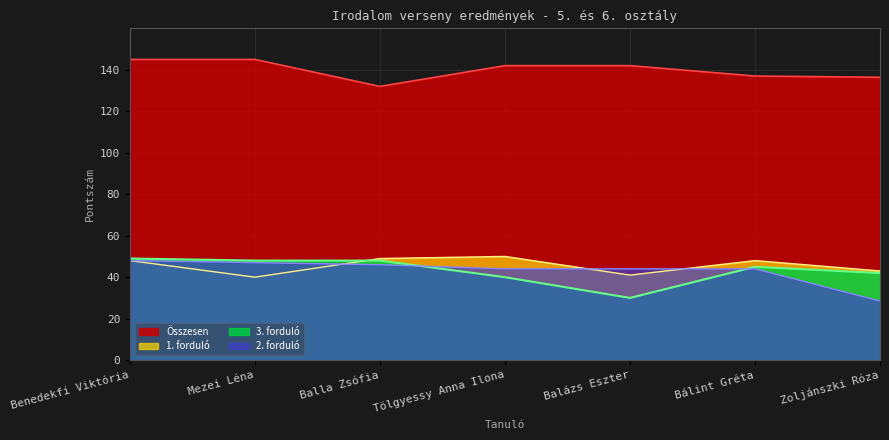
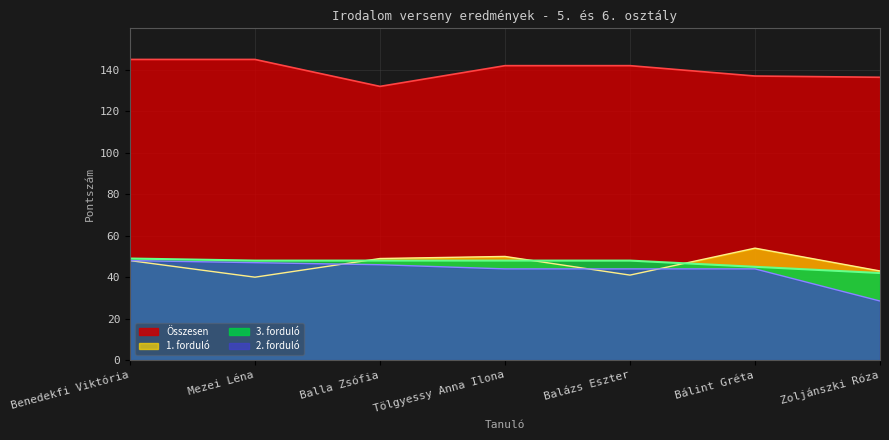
3. forduló, Tölgyessy Anna Ilona: 40 -> 48
3. forduló, Balázs Eszter: 30 -> 48
1. forduló, Bálint Gréta: 48 -> 54
